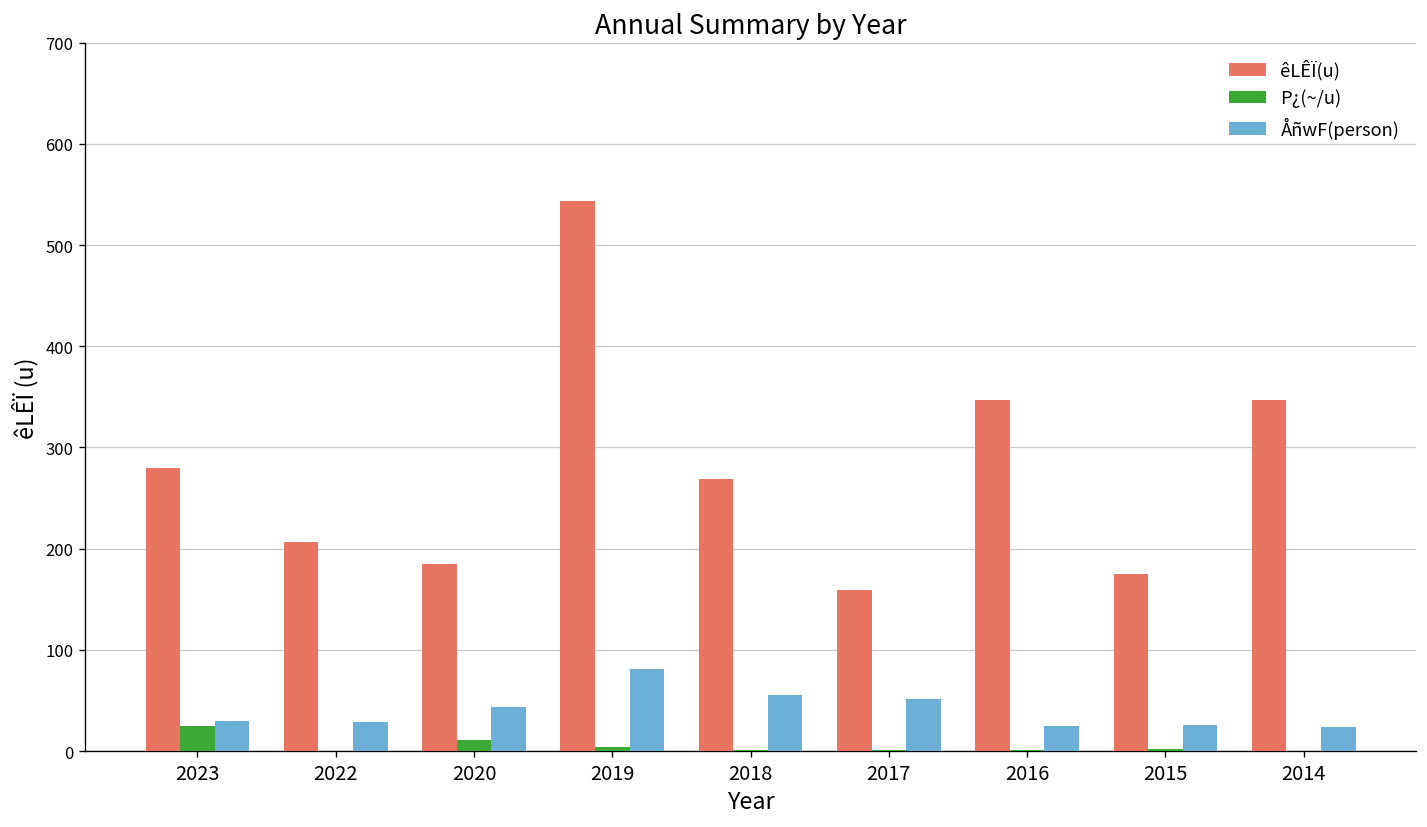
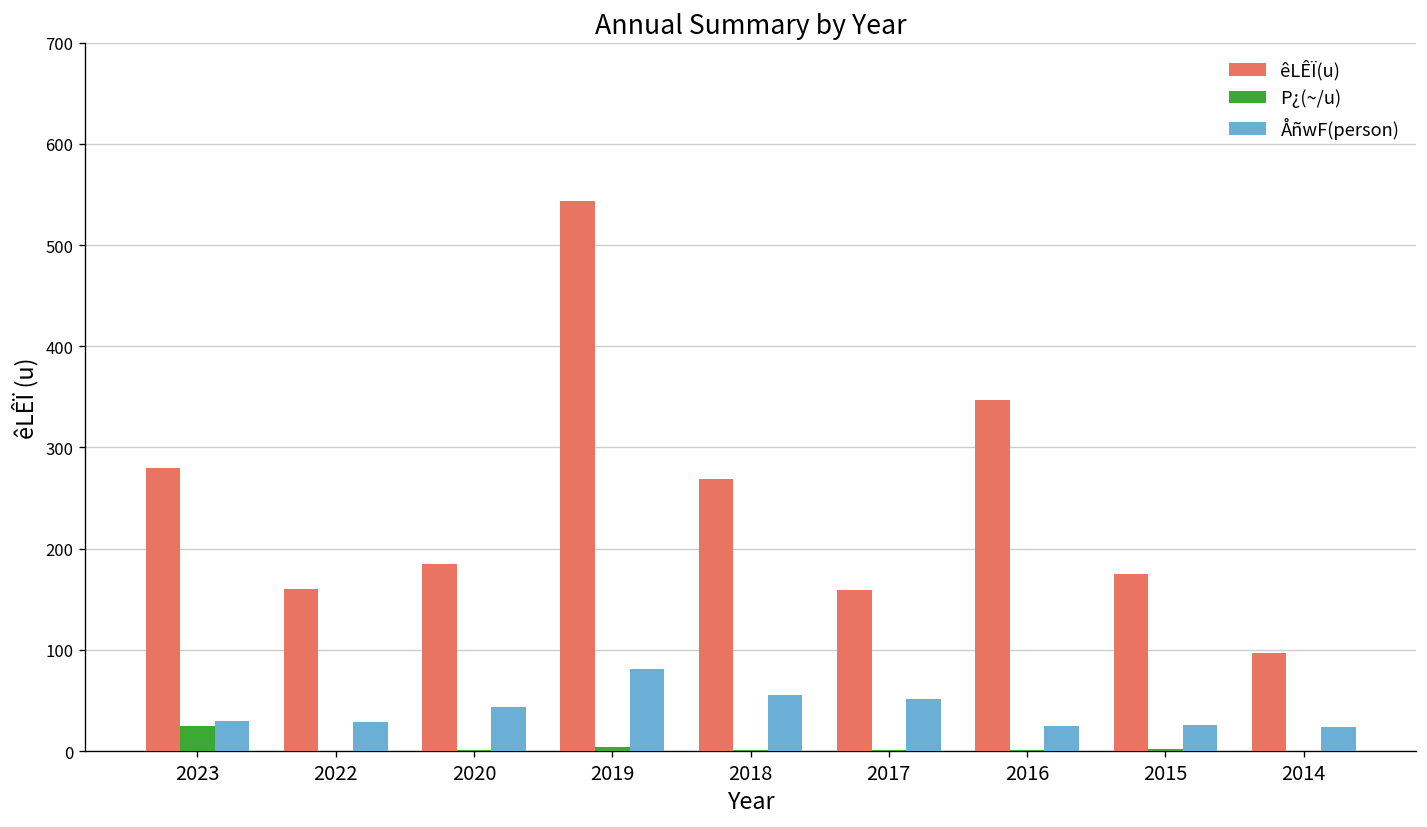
êLÊÏ(u), 2022: 210 -> 160
P¿(~/u), 2020: 10 -> 0
êLÊÏ(u), 2014: 350 -> 100
